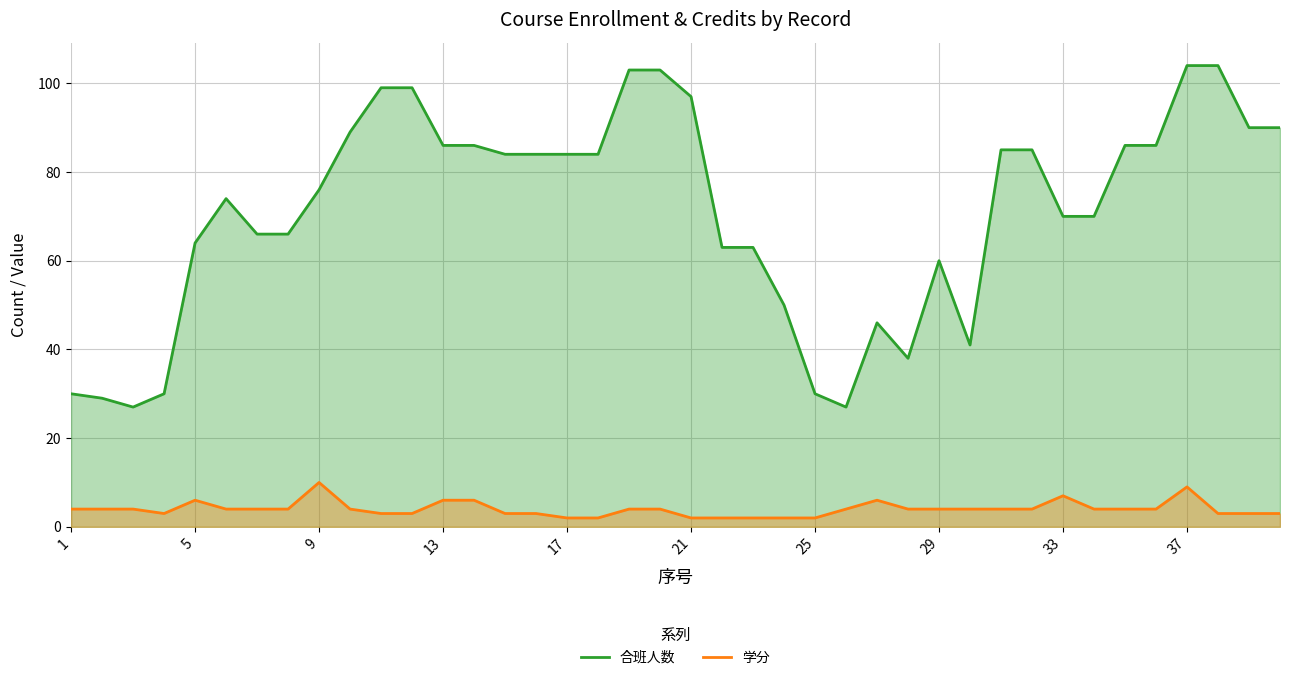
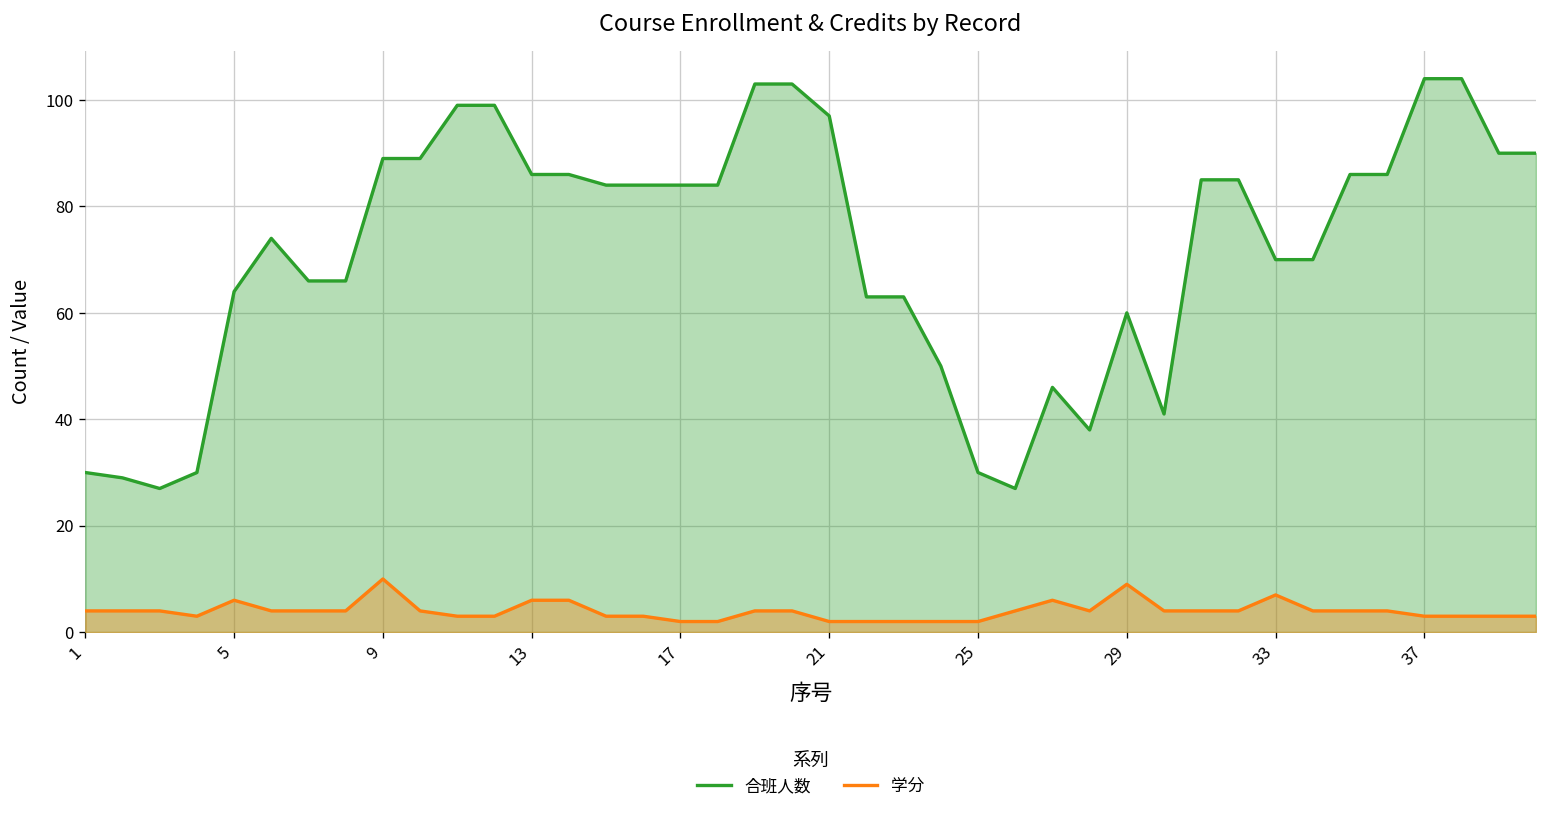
合班人数, 9: 76 -> 89
学分, 29: 4 -> 9
学分, 37: 9 -> 3
